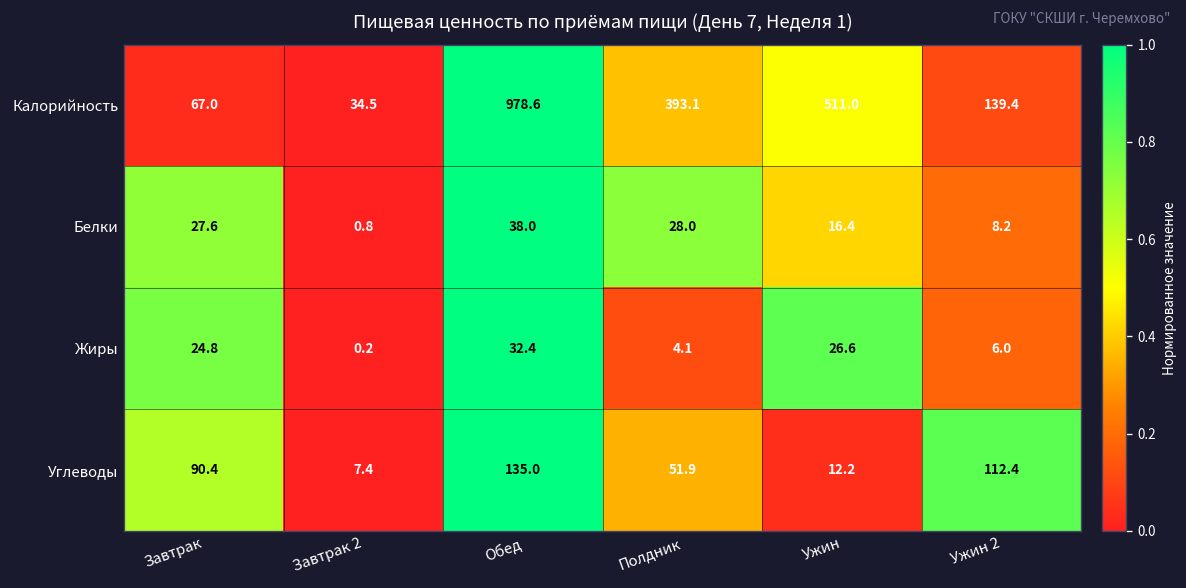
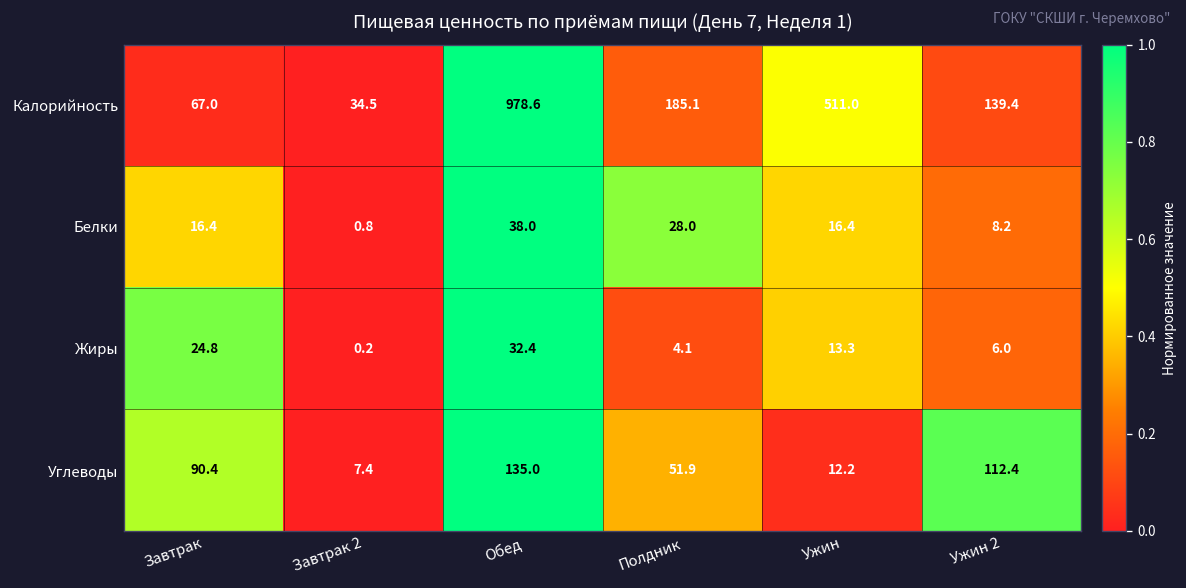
Калорийность, Полдник: 393.1 -> 185.1
Белки, Завтрак: 27.6 -> 16.4
Жиры, Ужин: 26.6 -> 13.3
